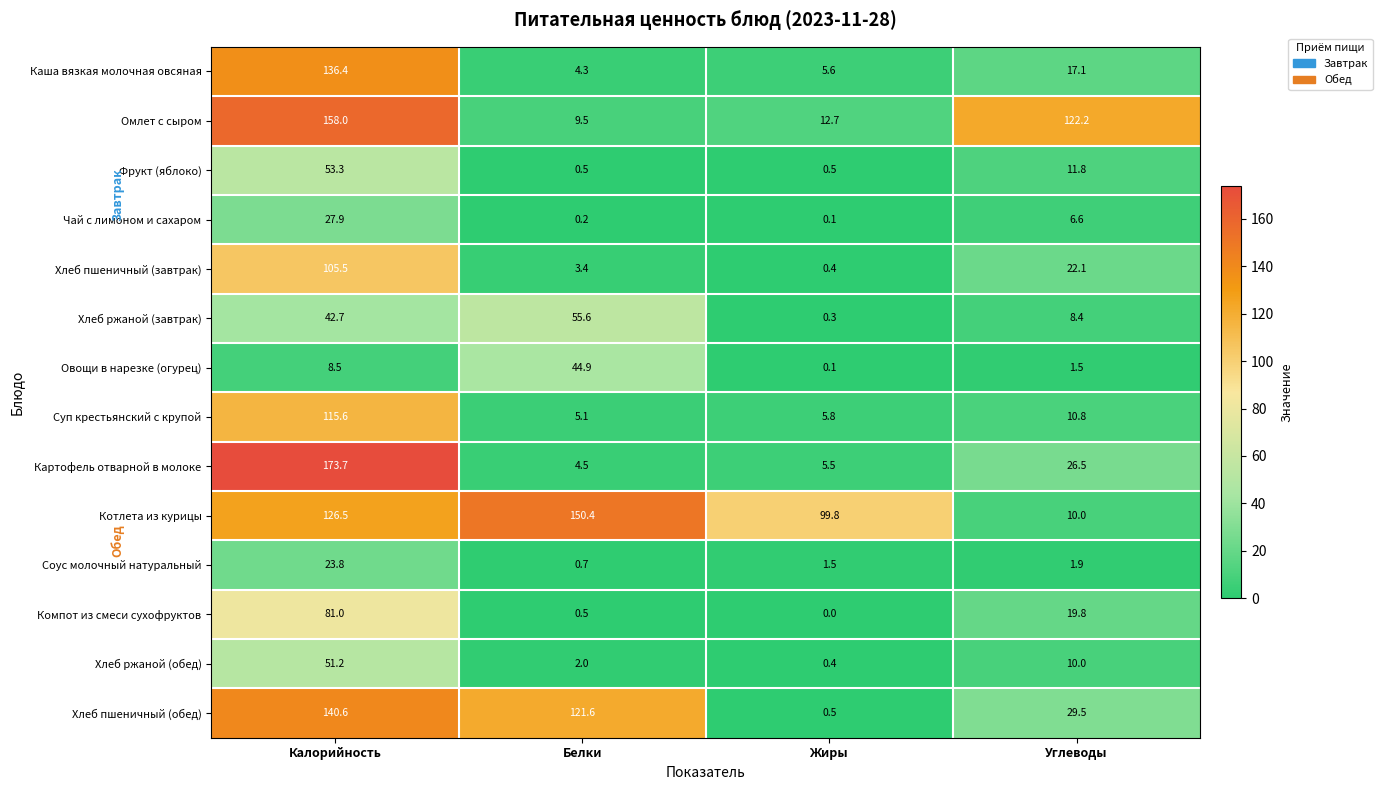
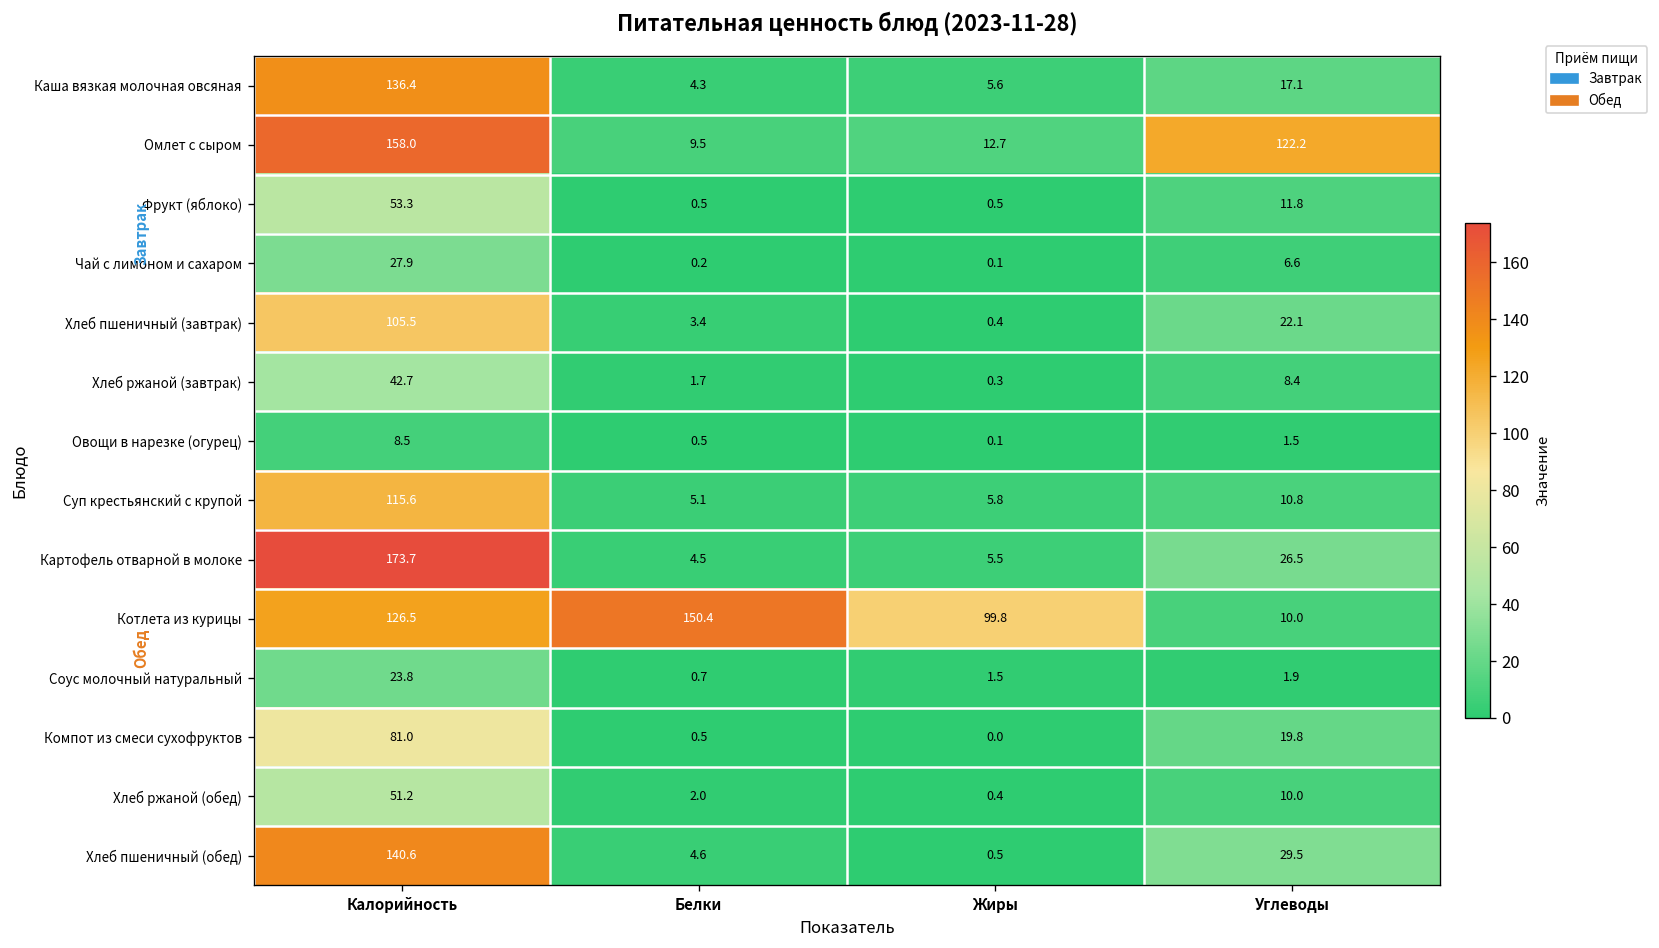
Хлеб ржаной (завтрак), Белки: 55.6 -> 1.7
Овощи в нарезке (огурец), Белки: 44.9 -> 0.5
Хлеб пшеничный (обед), Белки: 121.6 -> 4.6
